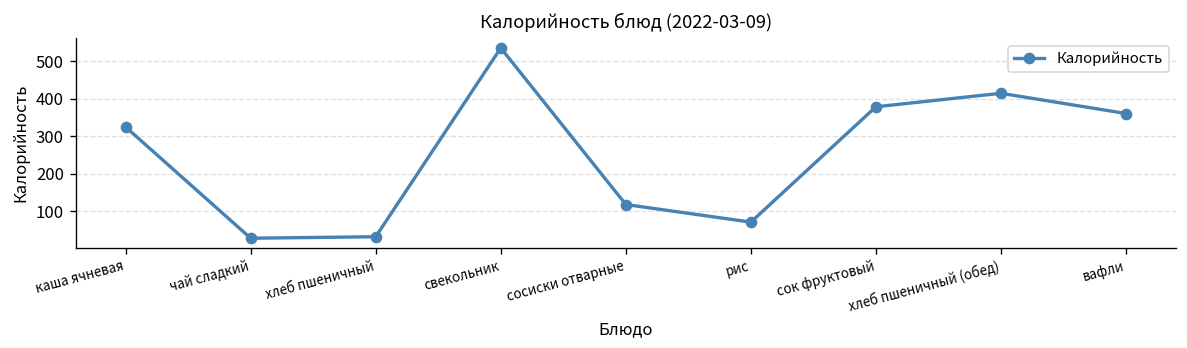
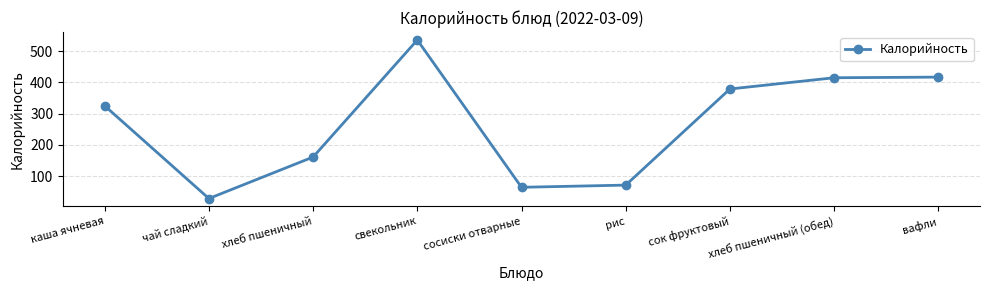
хлеб пшеничный: 30 -> 160
сосиски отварные: 120 -> 60
вафли: 360 -> 420
